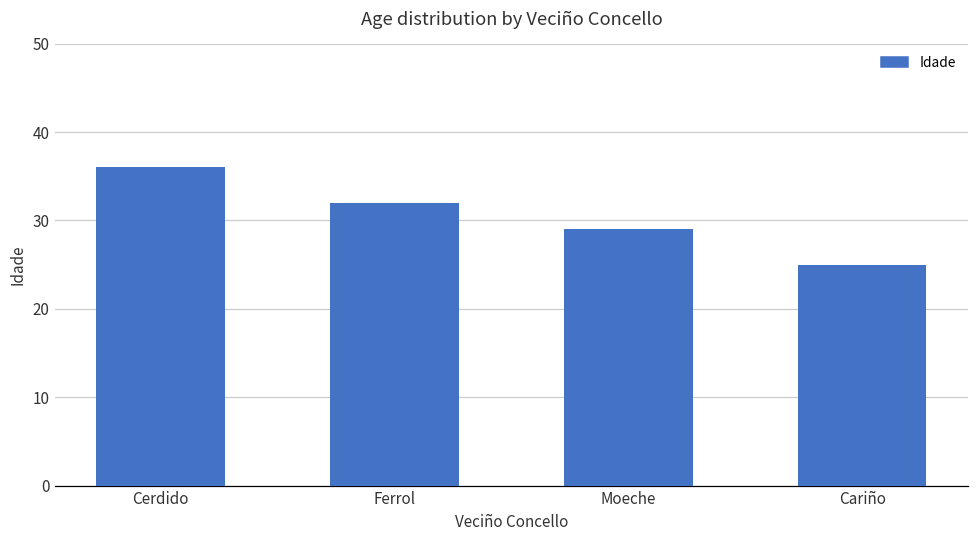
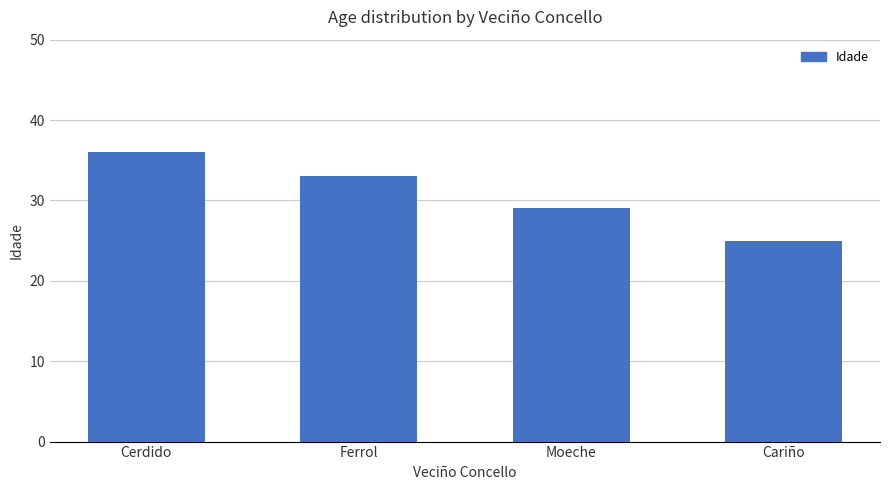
Ferrol: 32 -> 33
